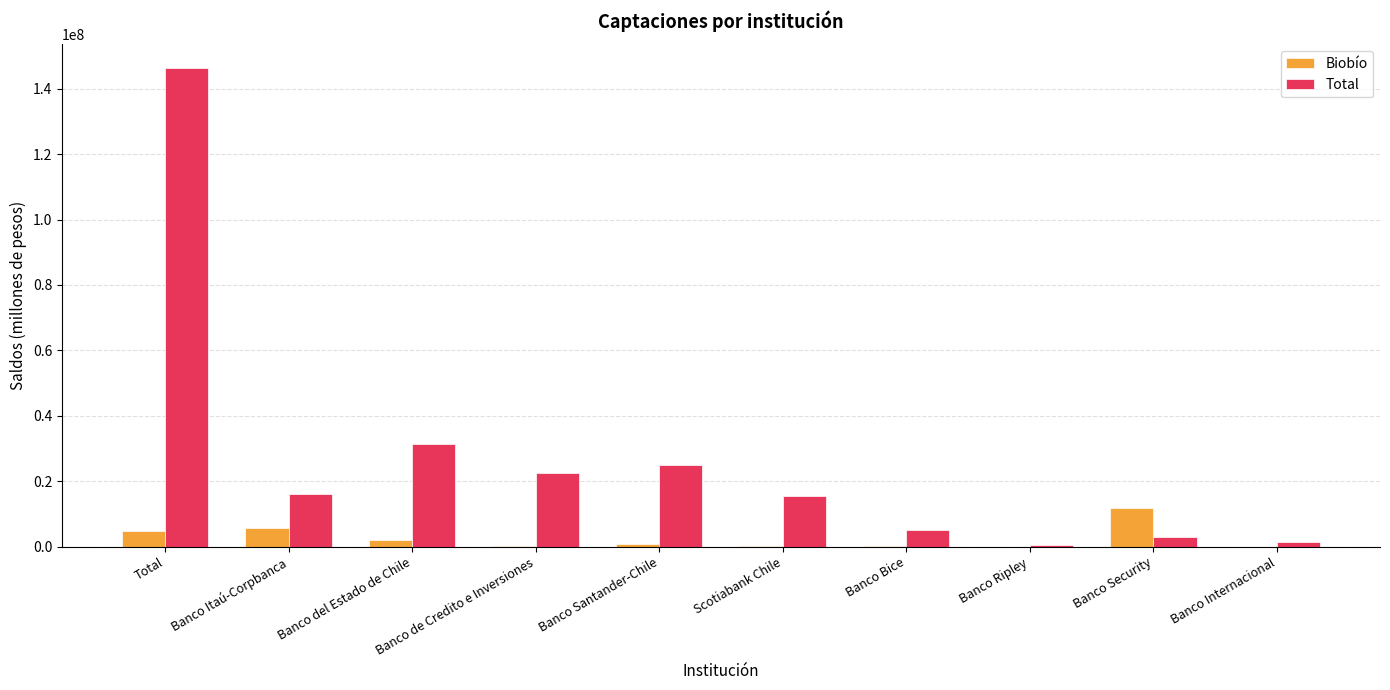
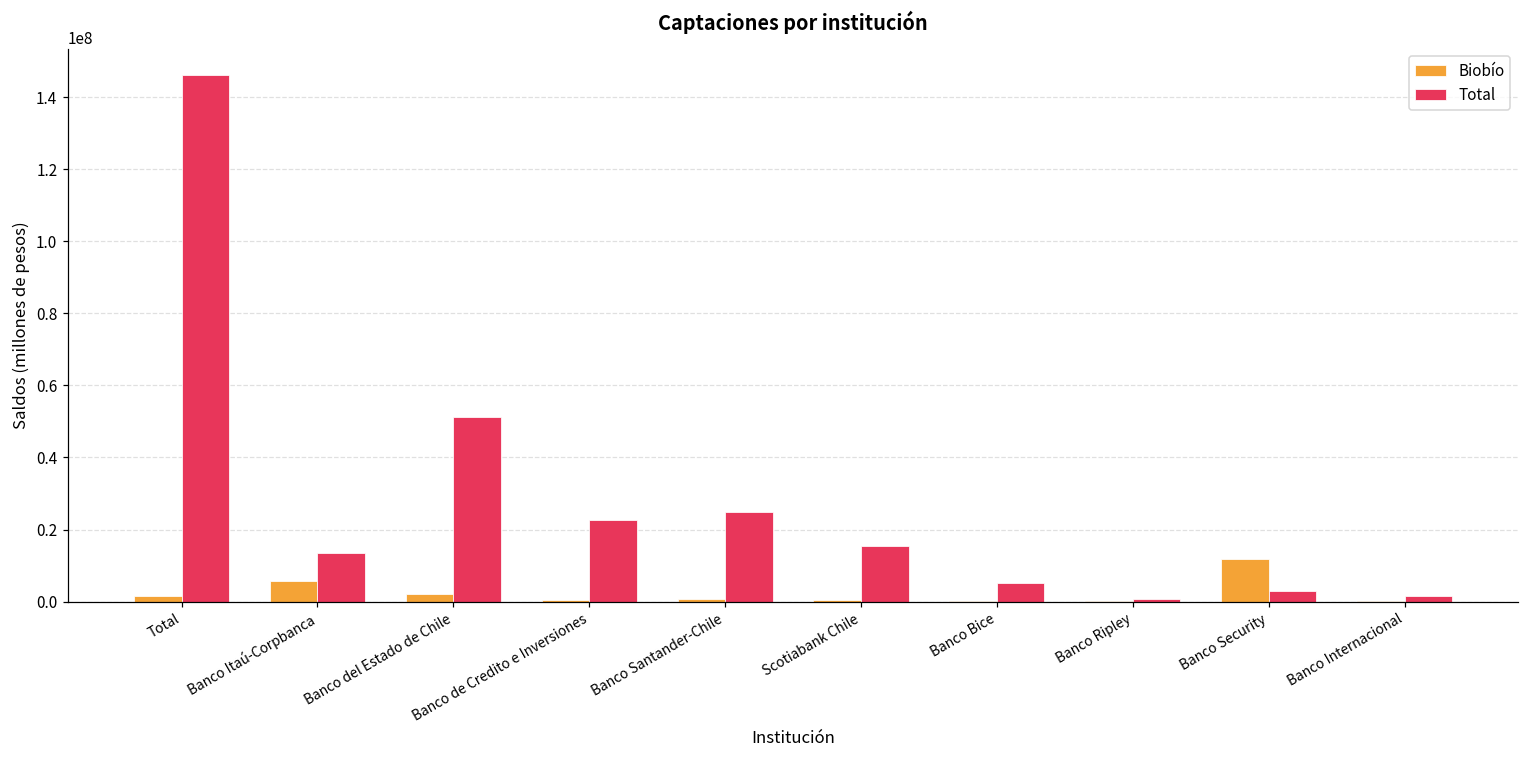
Biobío, Total: 5000000 -> 2000000
Total, Banco Itaú-Corpbanca: 16000000 -> 13000000
Total, Banco del Estado de Chile: 31000000 -> 51000000
